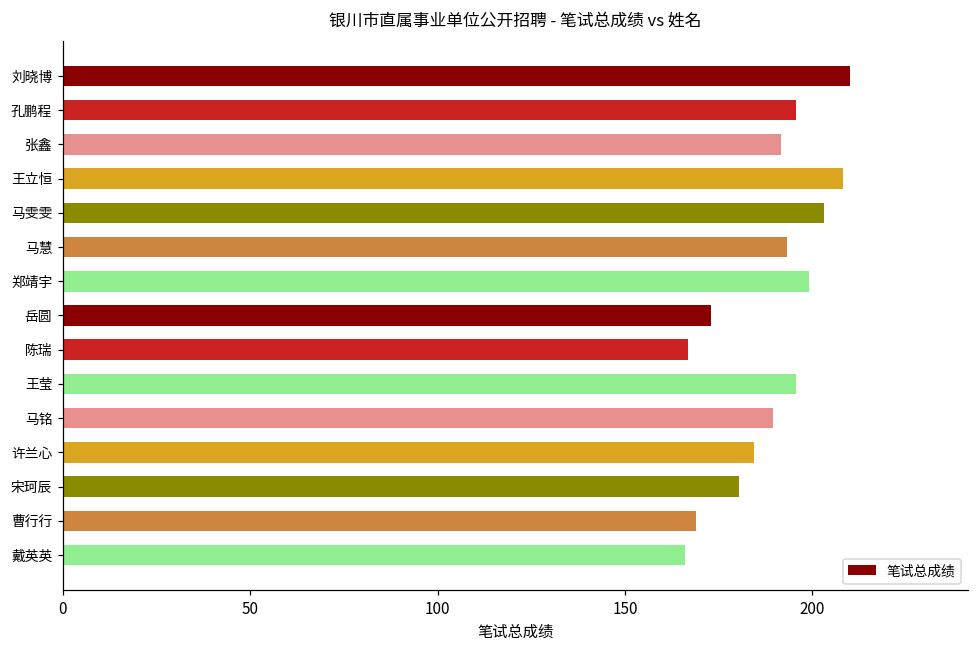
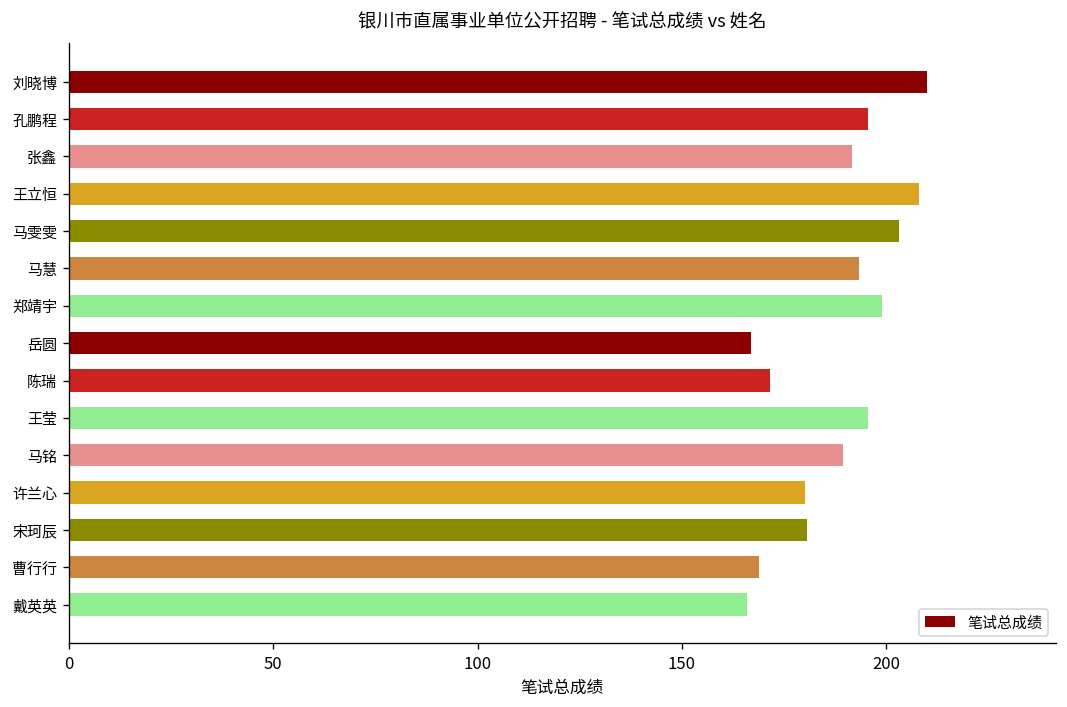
岳圆: 173 -> 167
陈瑞: 167 -> 172
许兰心: 185 -> 180
